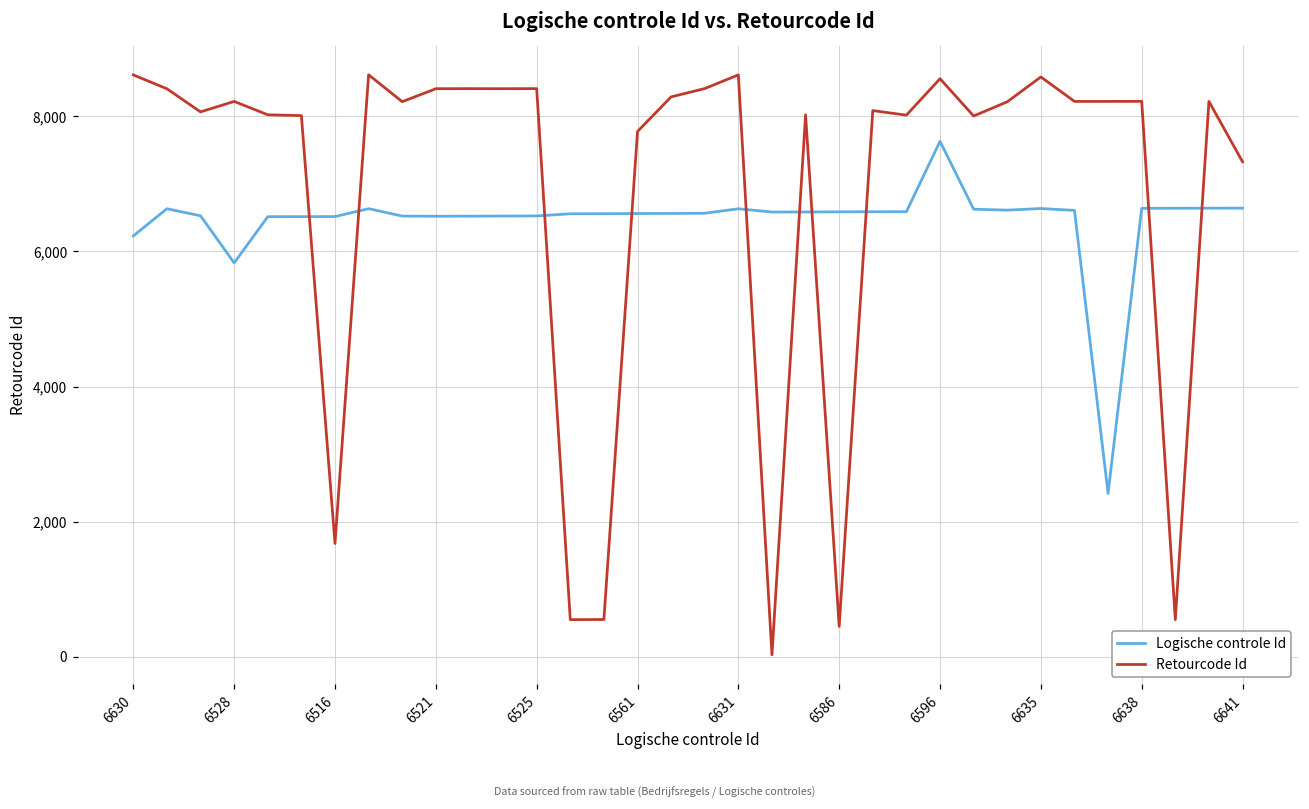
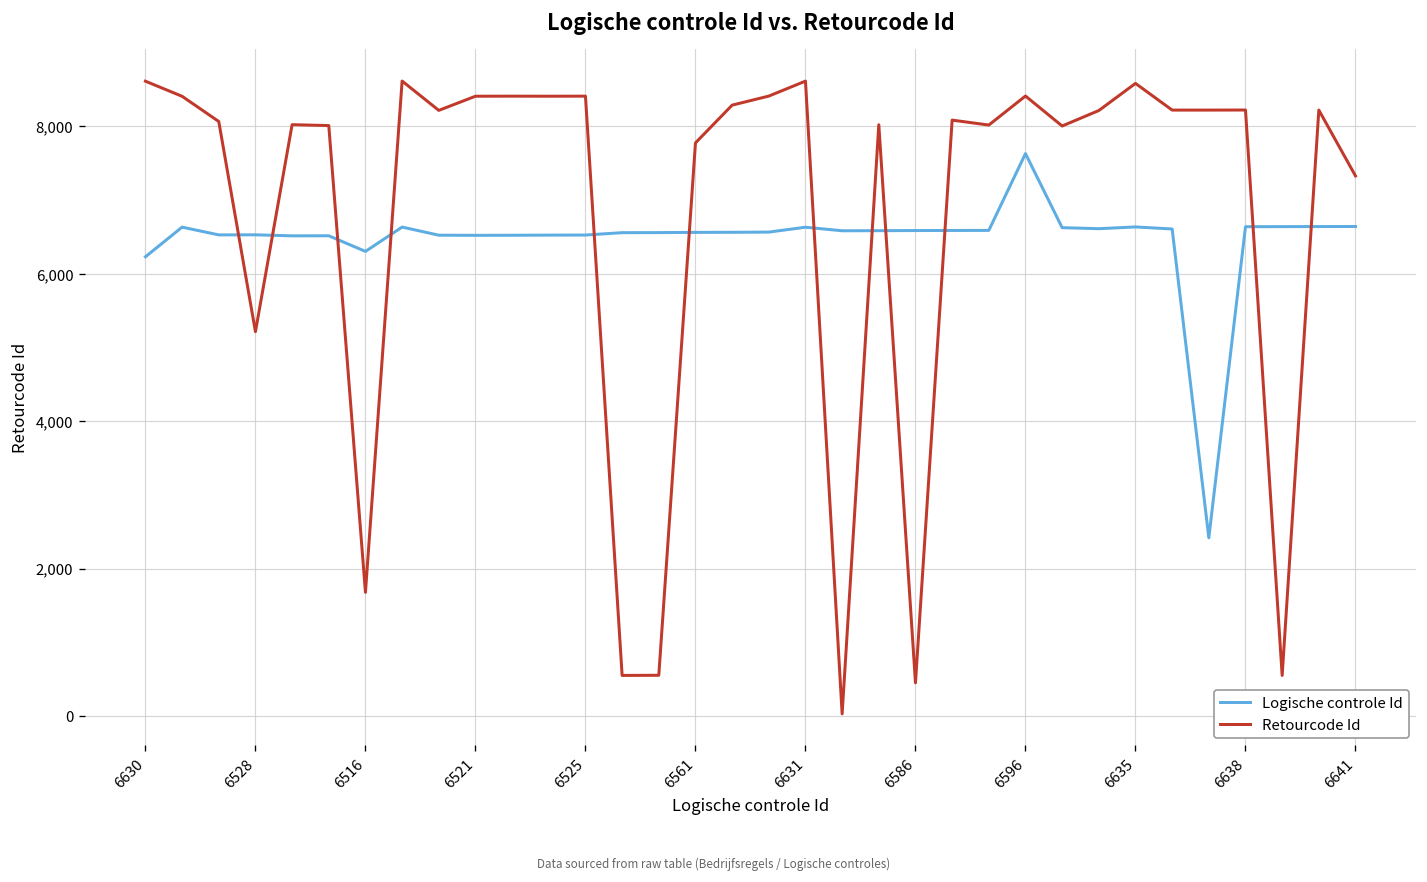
Logische controle Id, 6528: 5,800 -> 6,500
Retourcode Id, 6528: 8,200 -> 5,200
Logische controle Id, 6516: 6,500 -> 6,300
Retourcode Id, 6596: 8,600 -> 8,400
